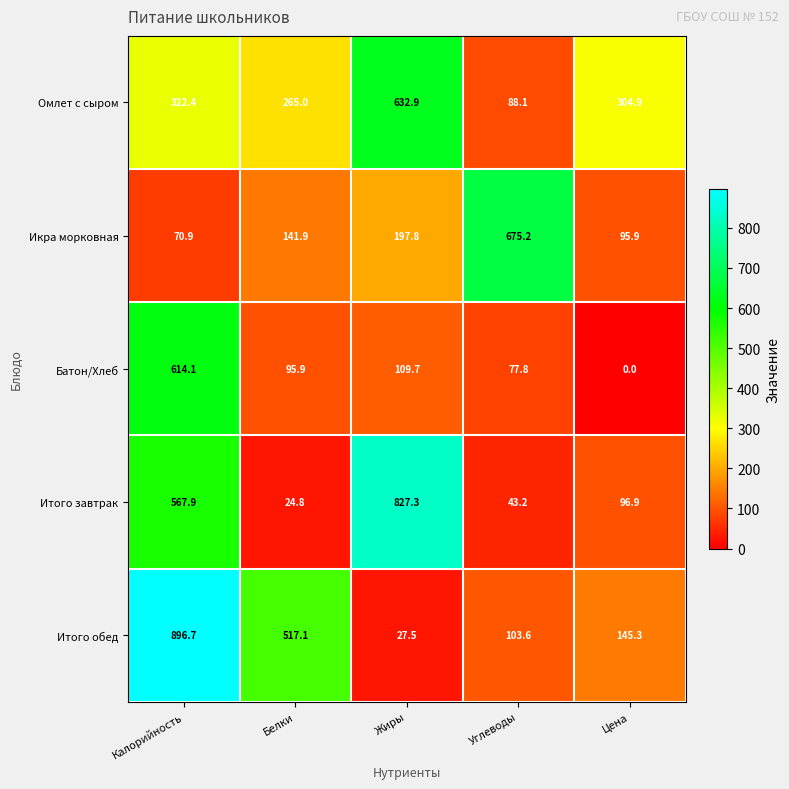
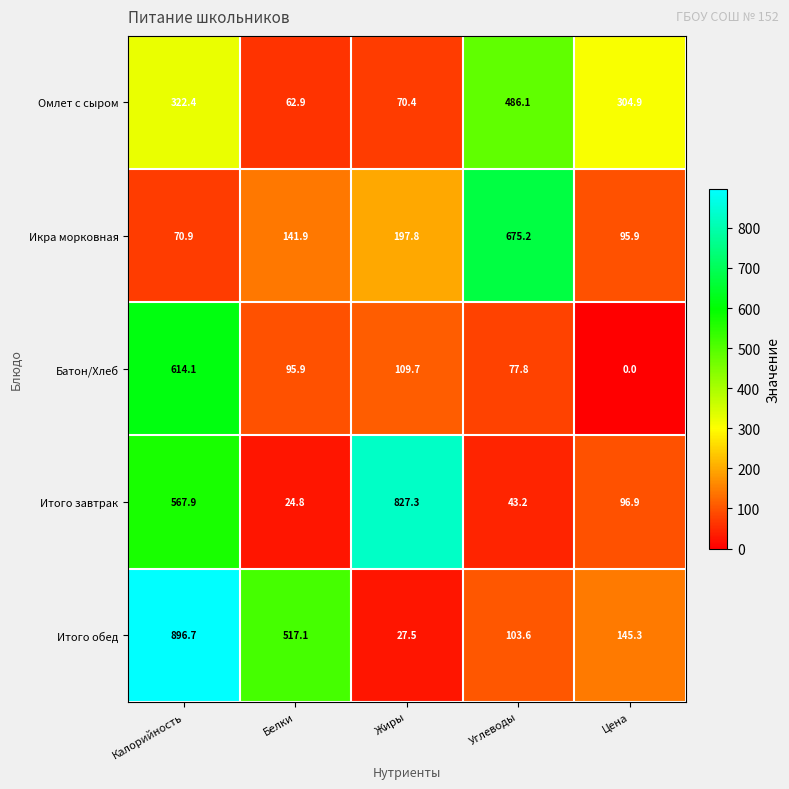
Омлет с сыром, Белки: 265.0 -> 62.9
Омлет с сыром, Жиры: 632.9 -> 70.4
Омлет с сыром, Углеводы: 88.1 -> 486.1
